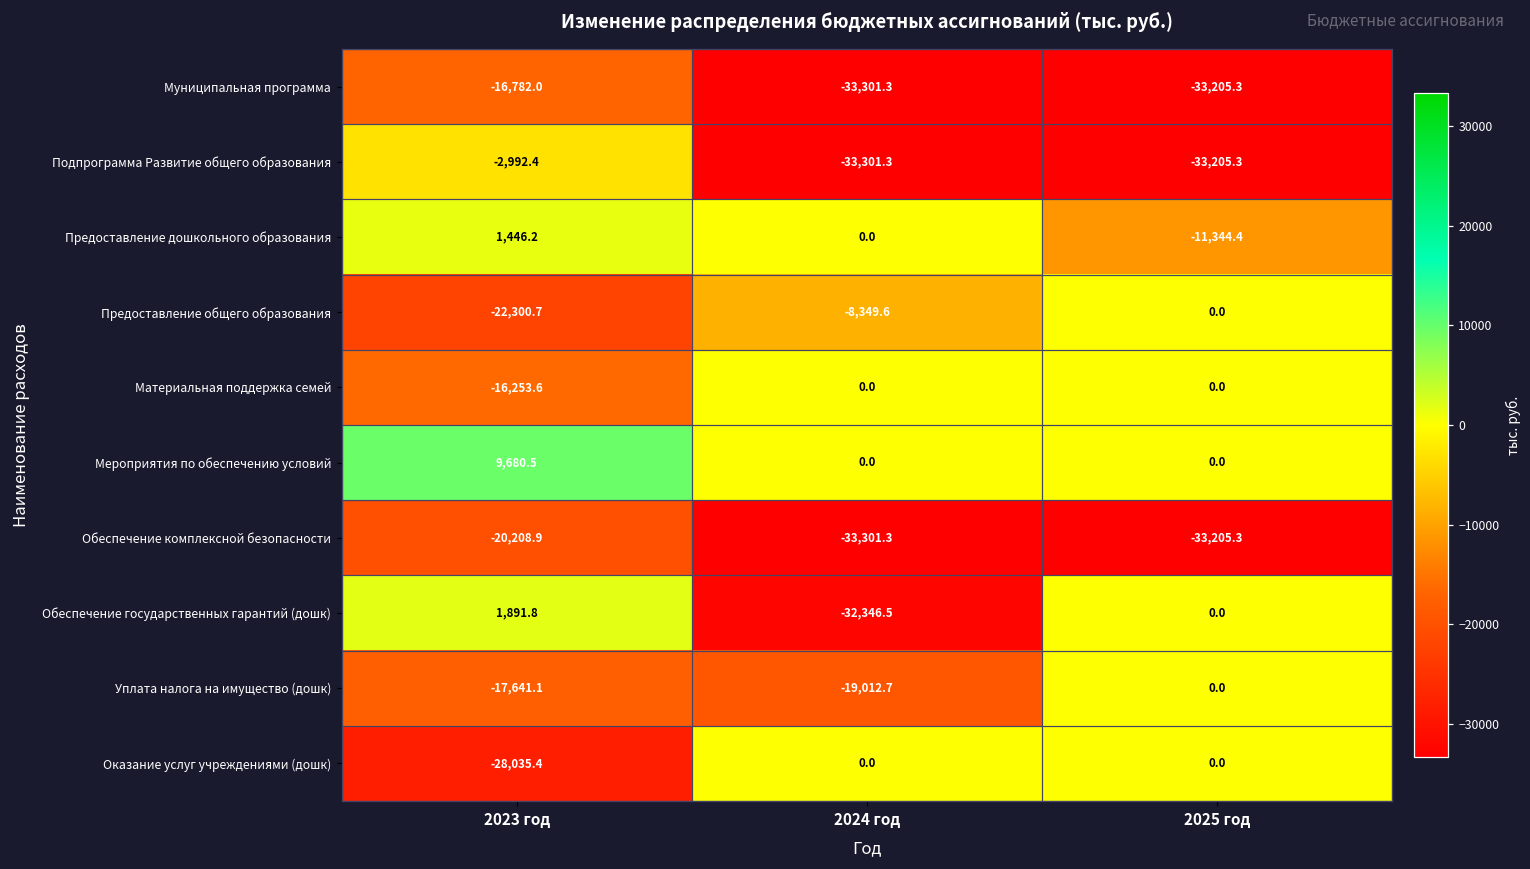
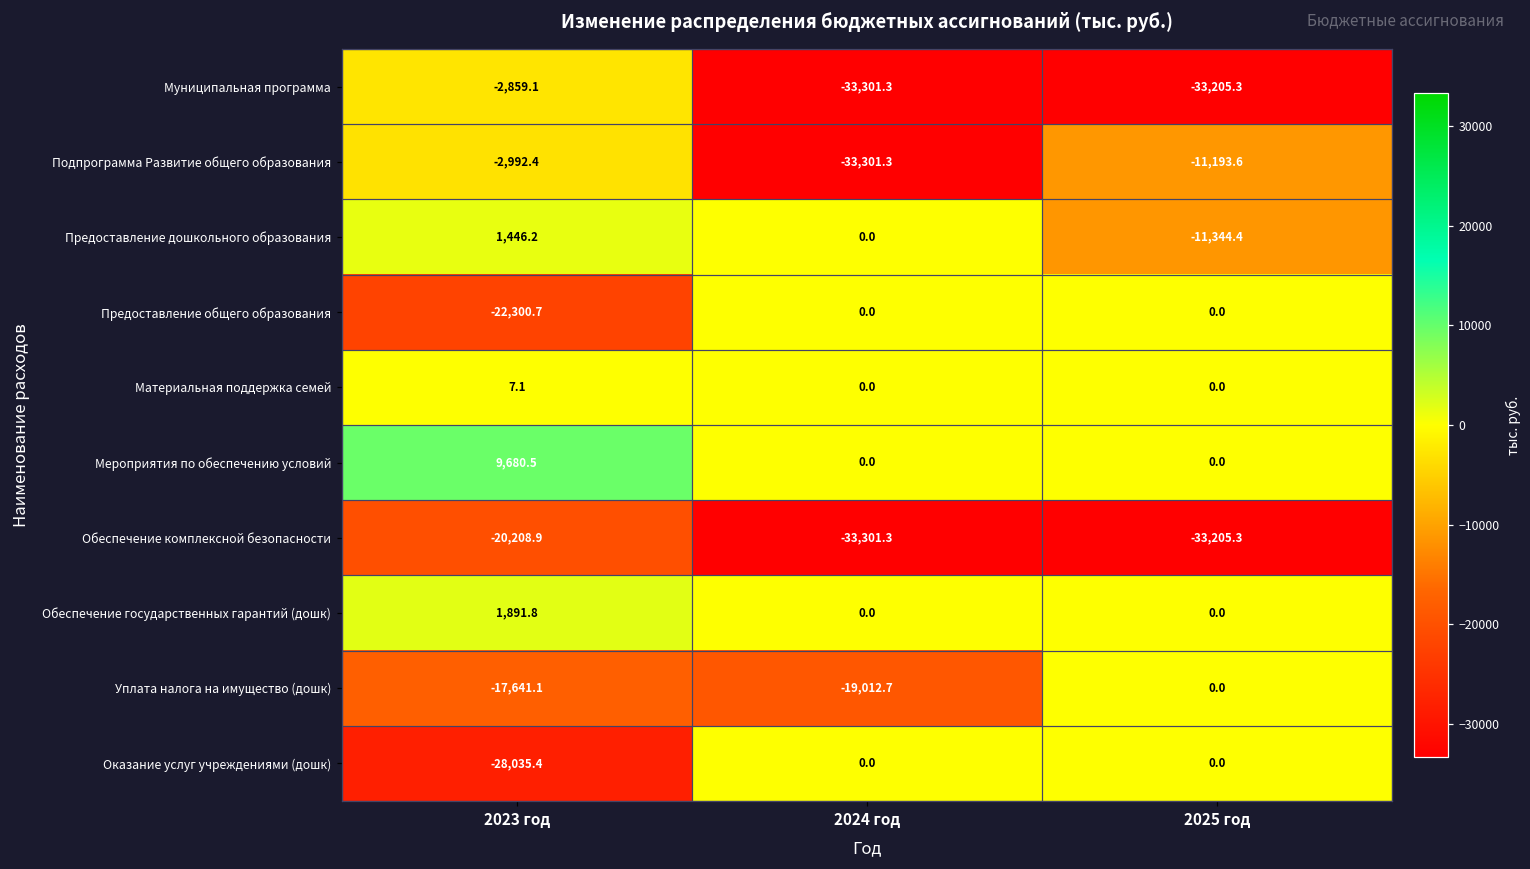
Муниципальная программа, 2023 год: -16,782.0 -> -2,859.1
Подпрограмма Развитие общего образования, 2025 год: -33,205.3 -> -11,193.6
Предоставление общего образования, 2024 год: -8,349.6 -> 0.0
Материальная поддержка семей, 2023 год: -16,253.6 -> 7.1
Обеспечение государственных гарантий (дошк), 2024 год: -32,346.5 -> 0.0
